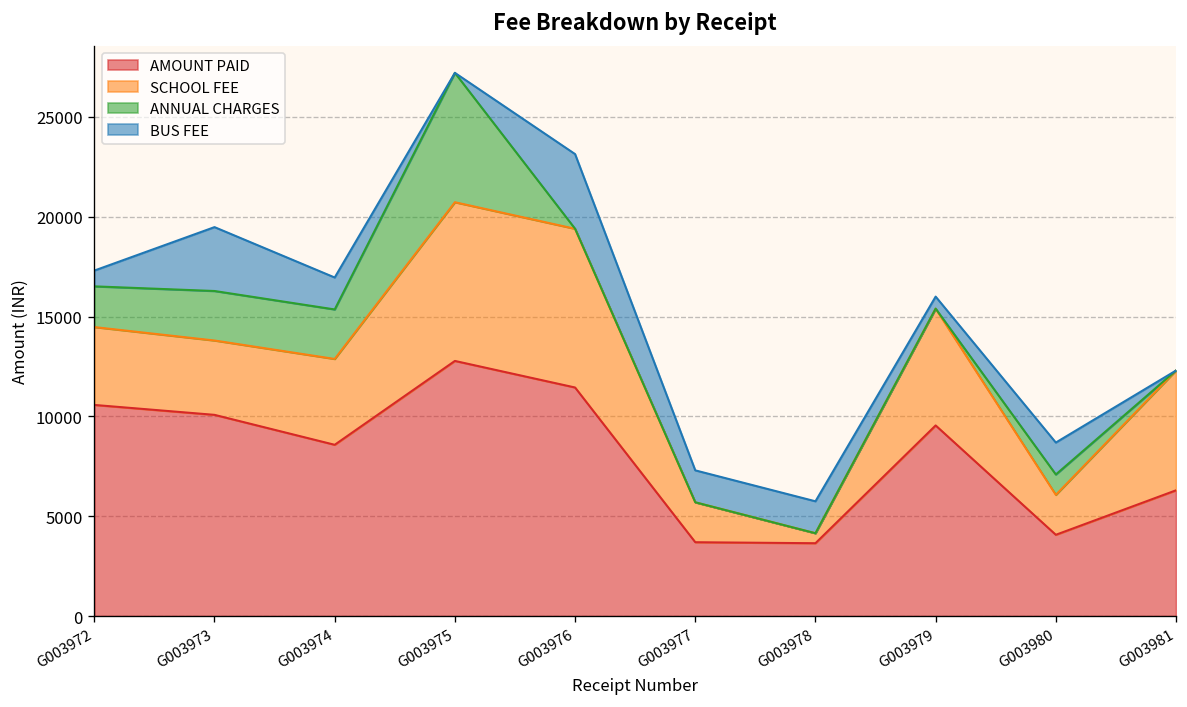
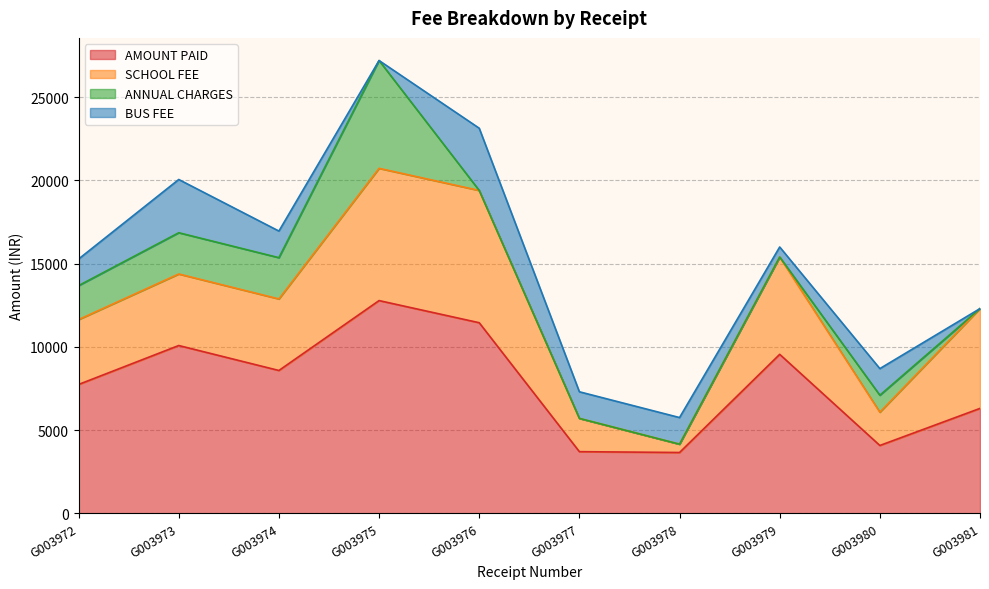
AMOUNT PAID, G003972: 10600 -> 7700
BUS FEE, G003972: 800 -> 1600
SCHOOL FEE, G003973: 3700 -> 4300
